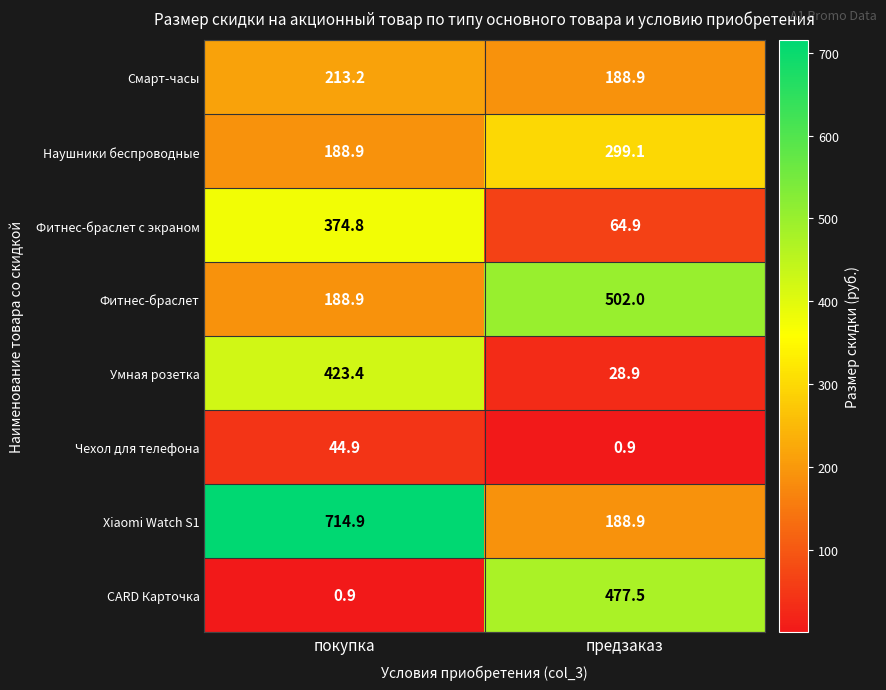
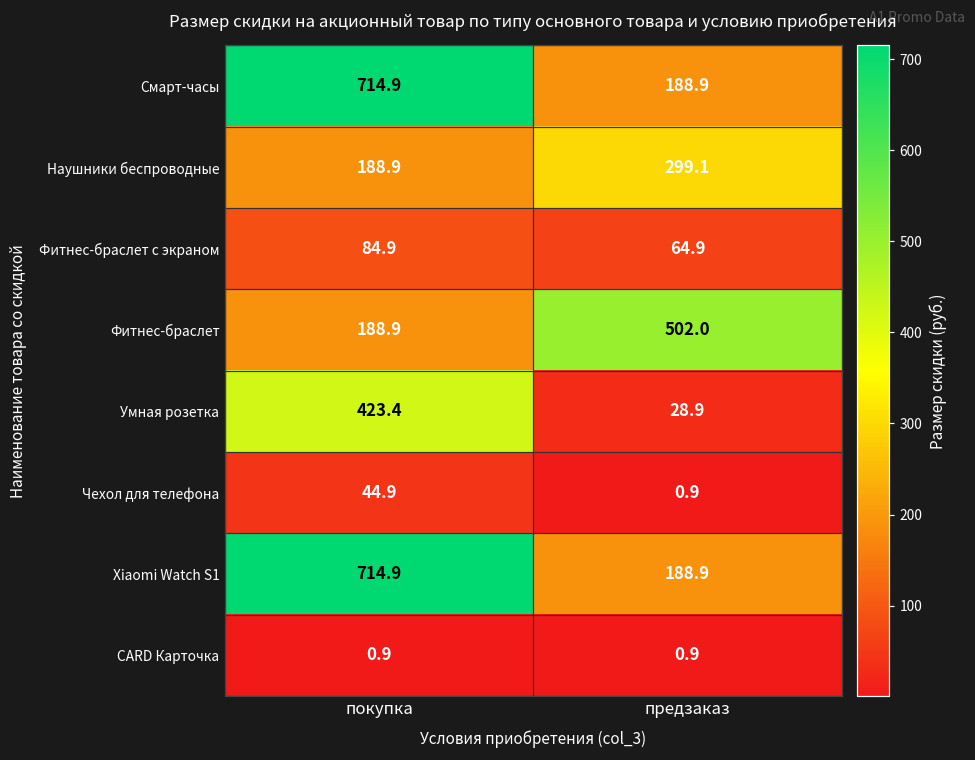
Смарт-часы, покупка: 213.2 -> 714.9
Фитнес-браслет с экраном, покупка: 374.8 -> 84.9
CARD Карточка, предзаказ: 477.5 -> 0.9
